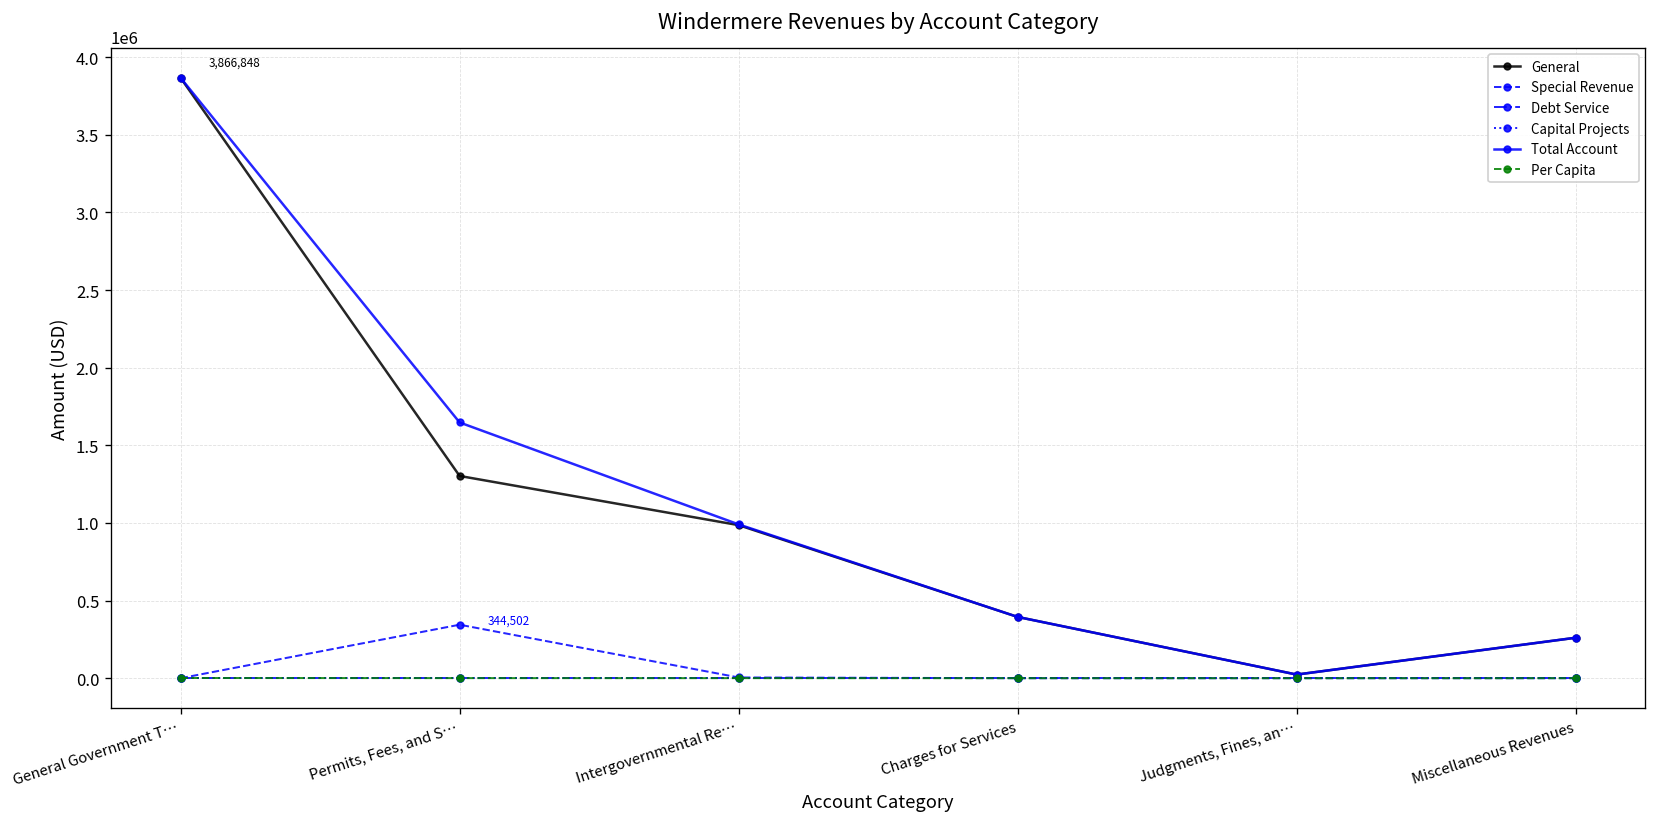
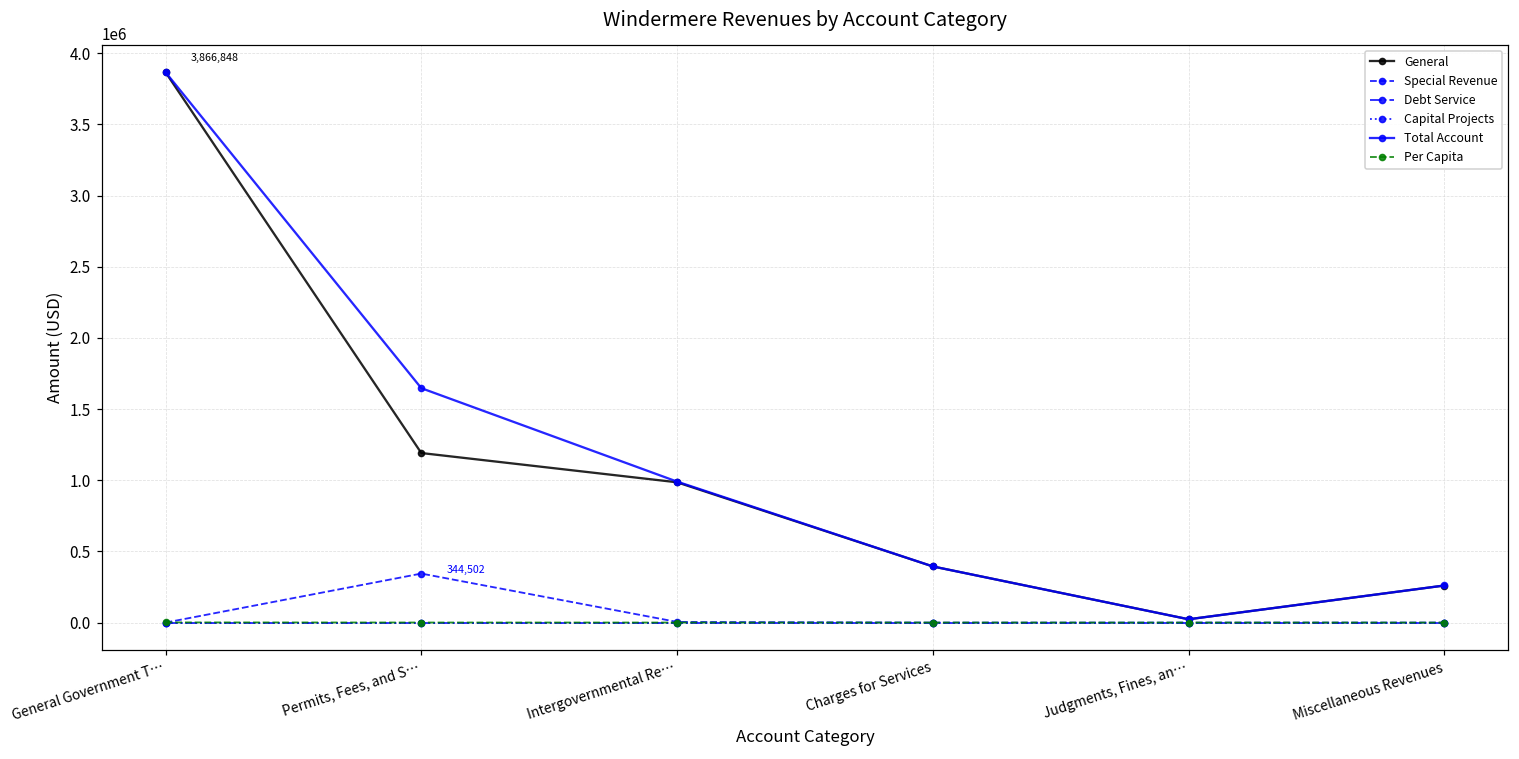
General, Permits, Fees, and S…: 1300000 -> 1190000
